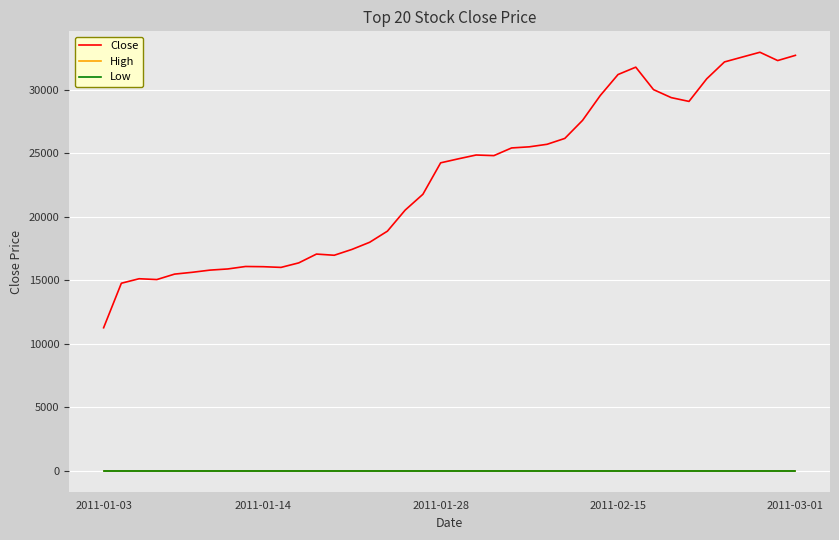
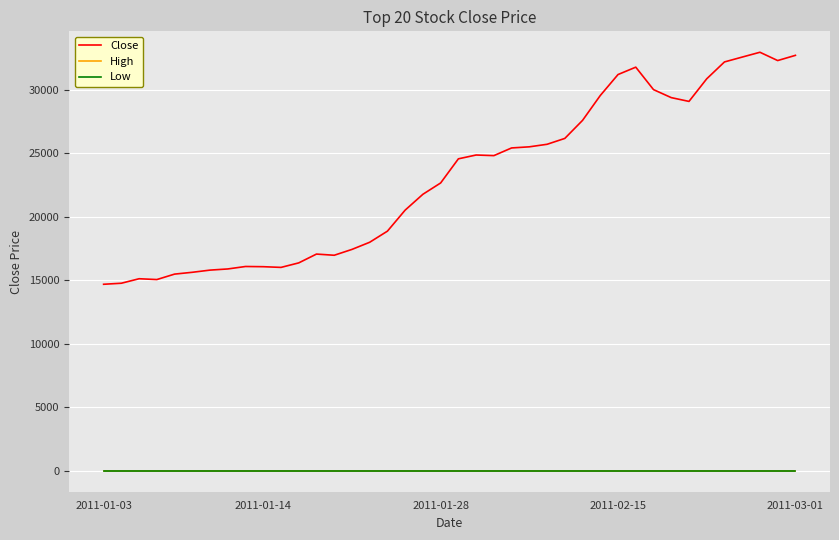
Close, 2011-01-03: 11300 -> 14700
Close, 2011-01-28: 24200 -> 22700
